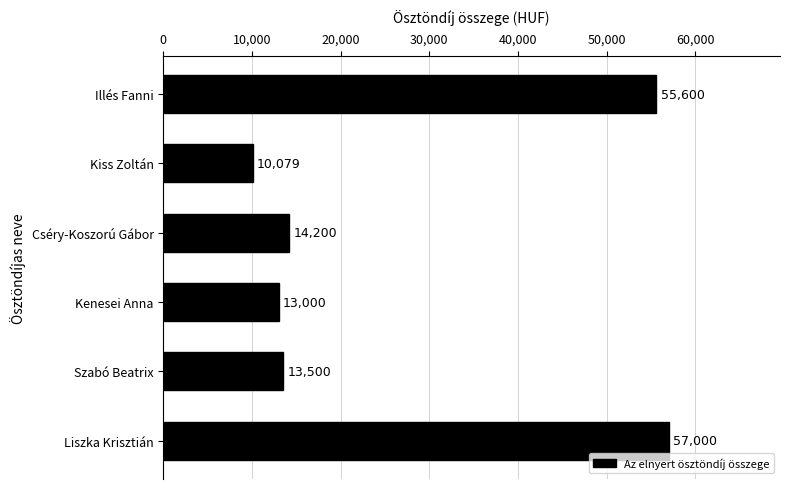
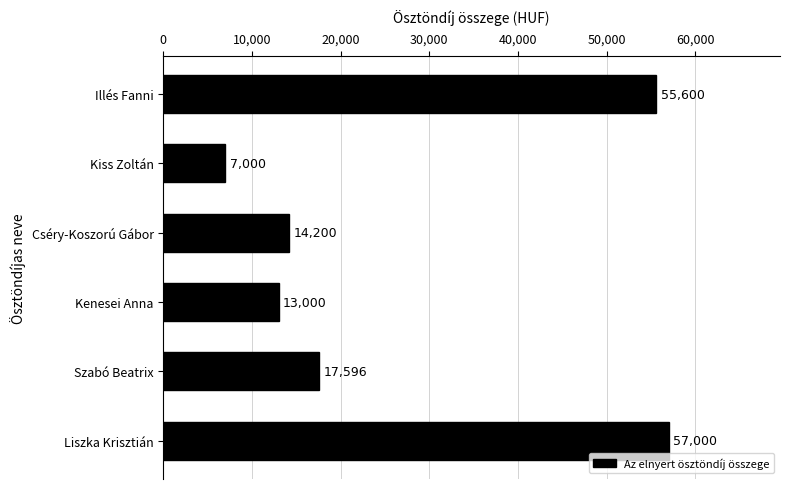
Kiss Zoltán: 10,079 -> 7,000
Szabó Beatrix: 13,500 -> 17,596
